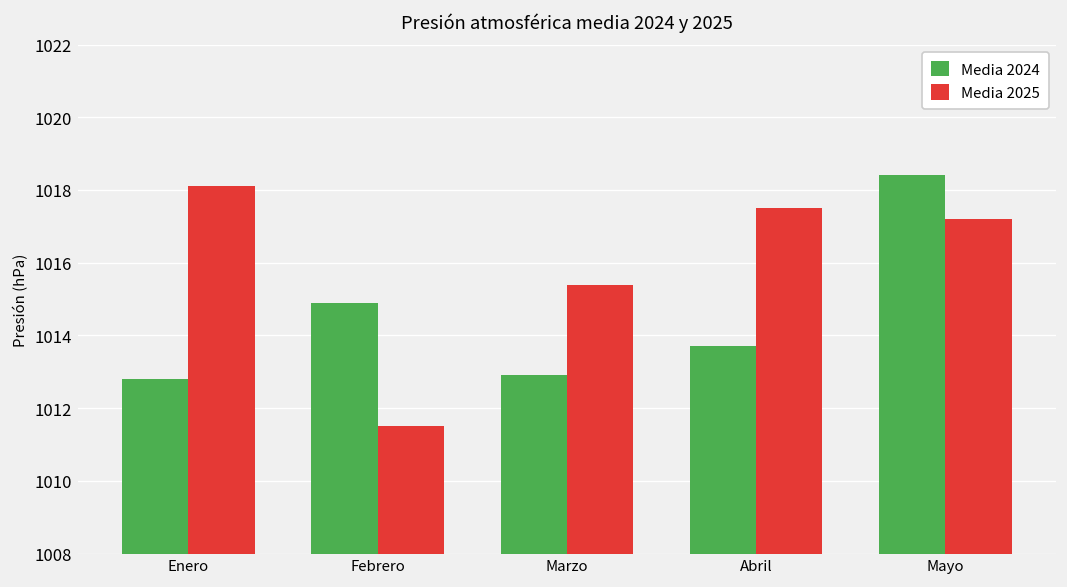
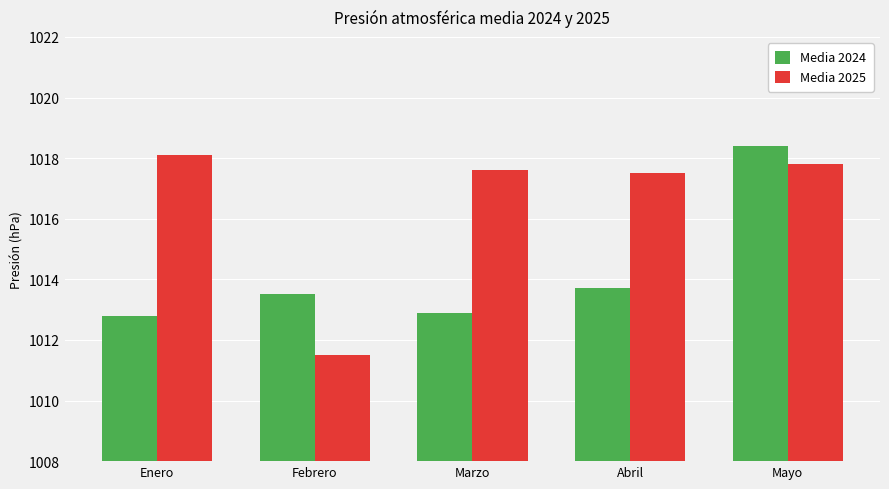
Media 2024, Febrero: 1014.9 -> 1013.5
Media 2025, Marzo: 1015.4 -> 1017.6
Media 2025, Mayo: 1017.2 -> 1017.8
